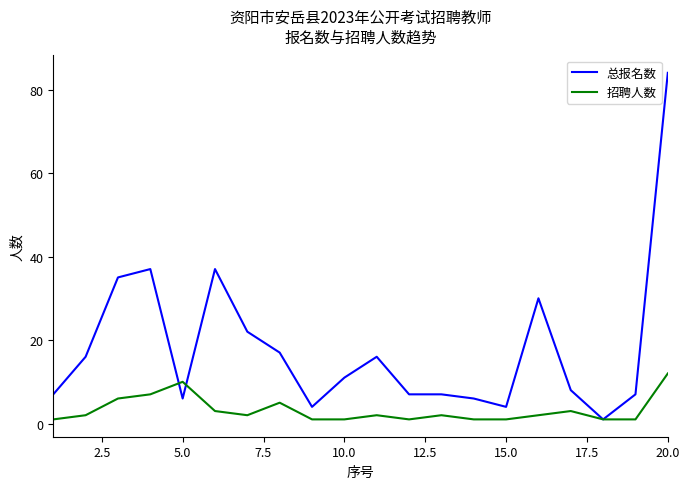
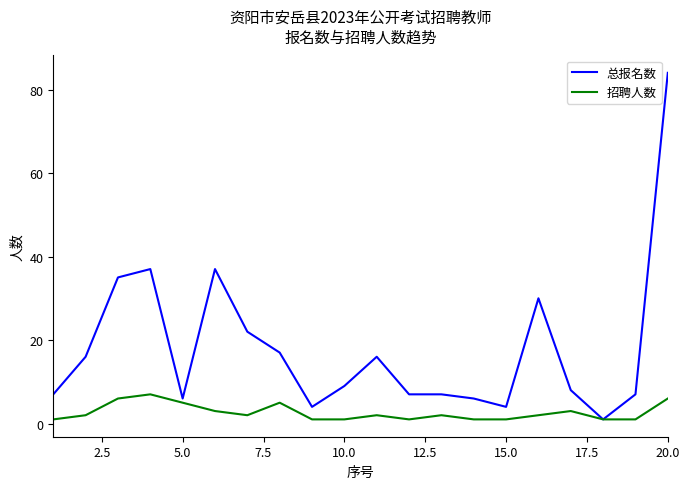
招聘人数, 5.0: 10 -> 5
总报名数, 10.0: 11 -> 9
招聘人数, 20.0: 12 -> 6
